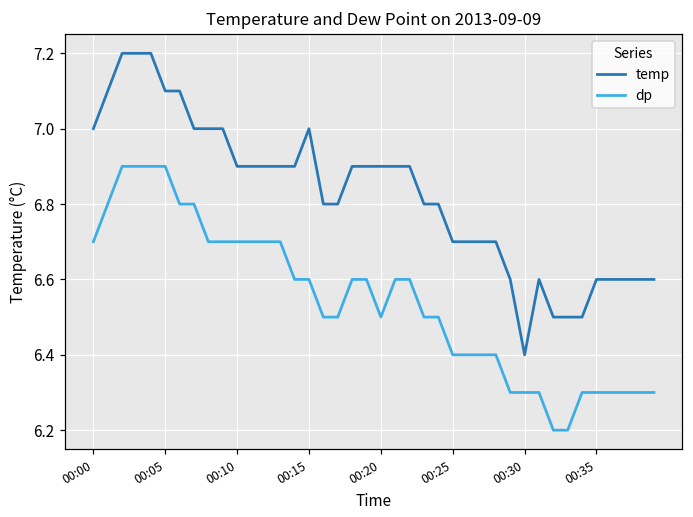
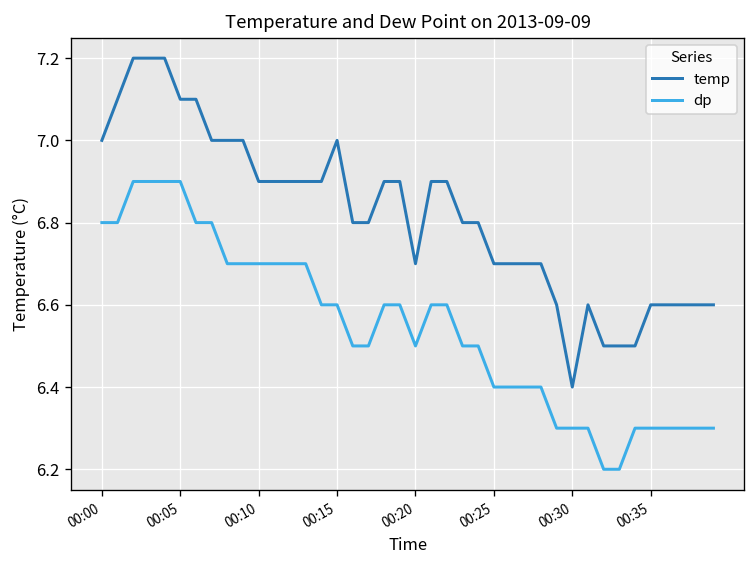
dp, 00:00: 6.7 -> 6.8
temp, 00:20: 6.9 -> 6.7
